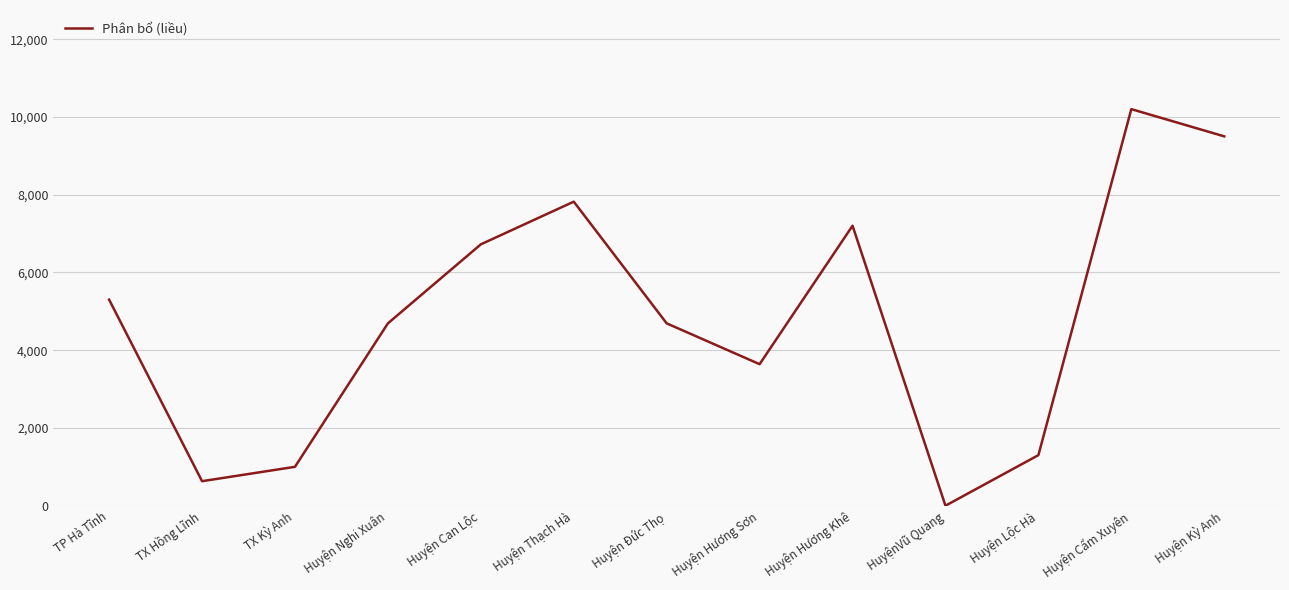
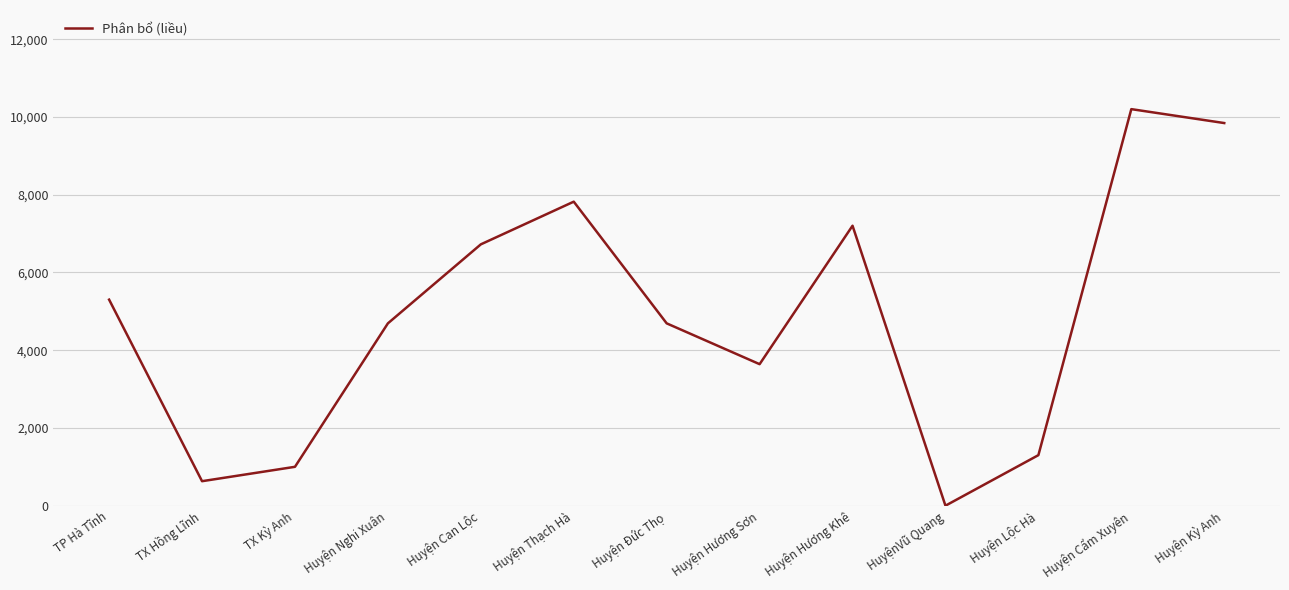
Huyện Kỳ Anh: 9,500 -> 9,800
